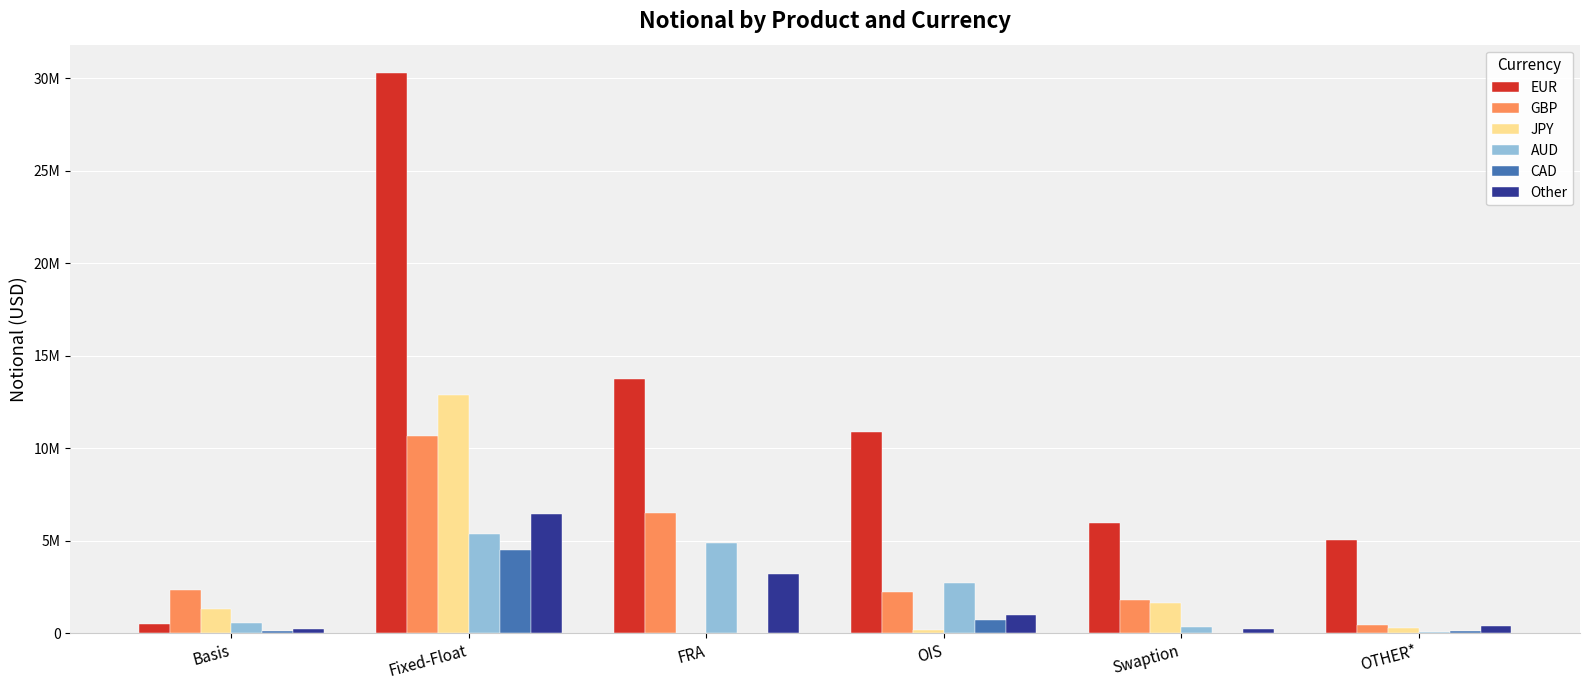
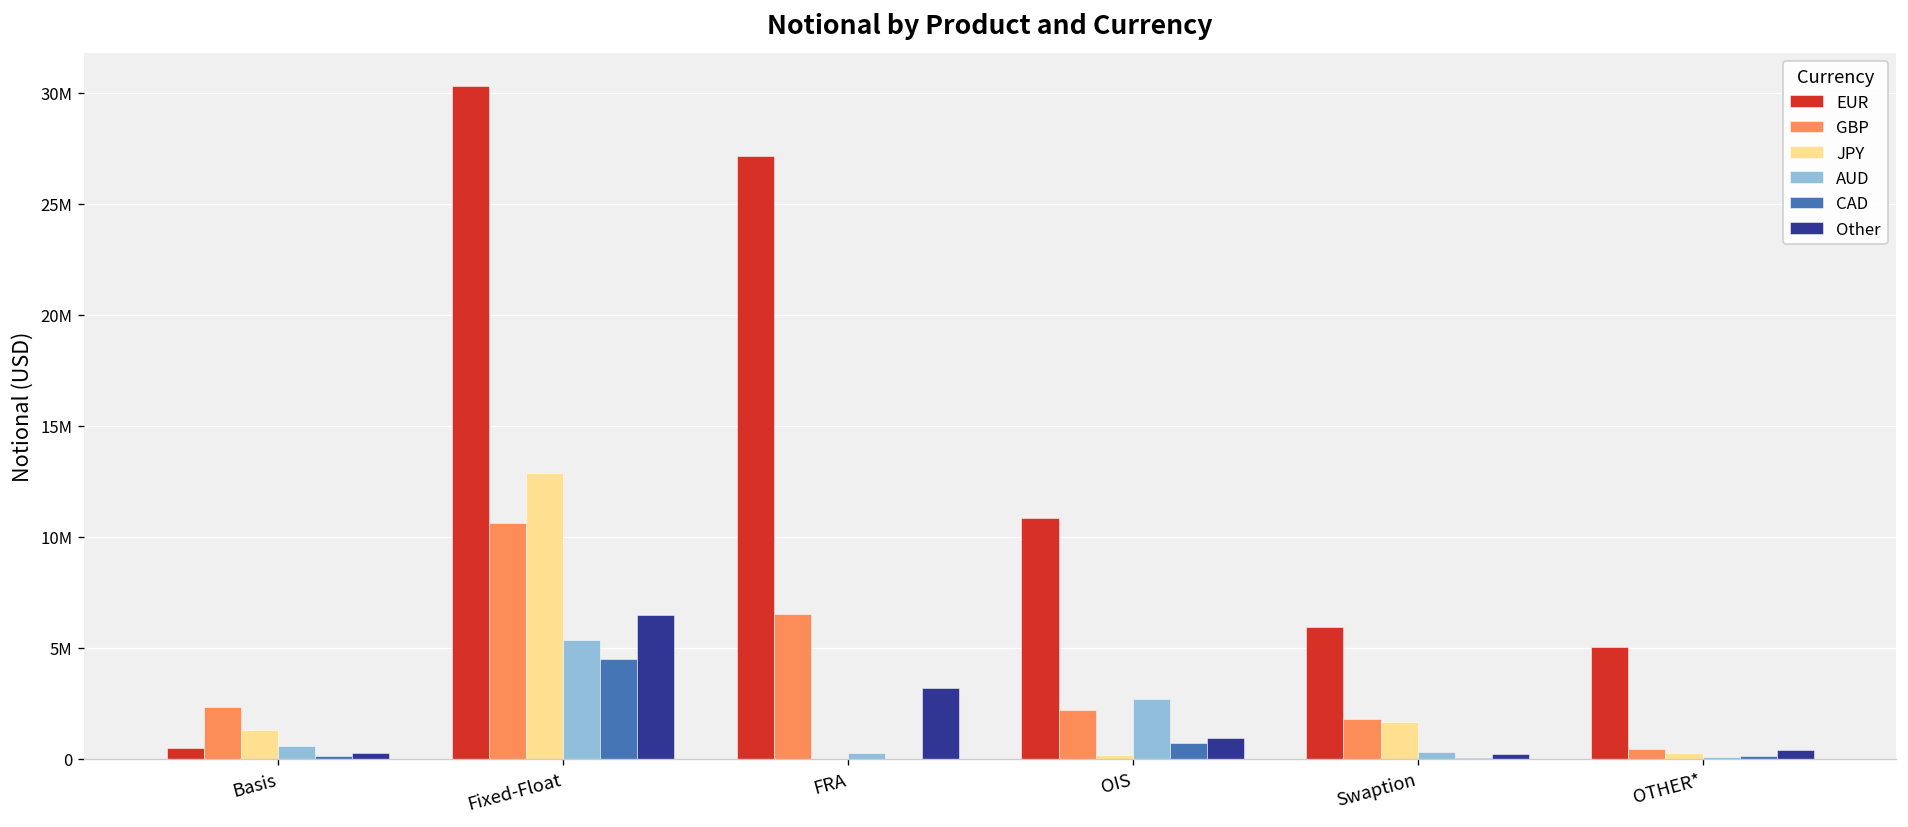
EUR, FRA: 13700000 -> 27200000
AUD, FRA: 4900000 -> 300000
